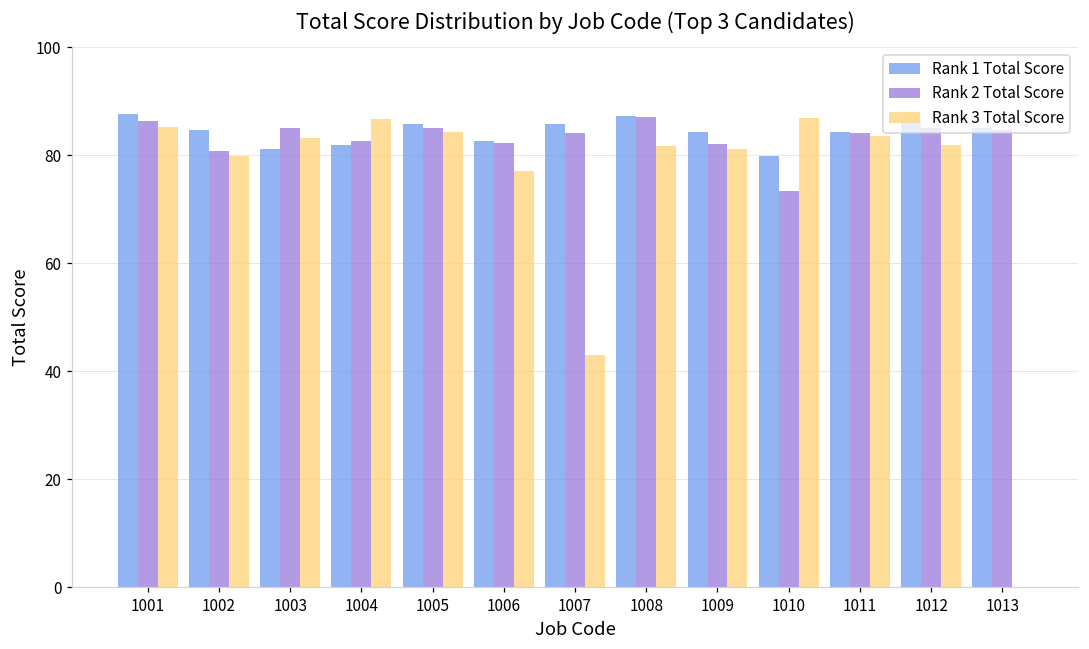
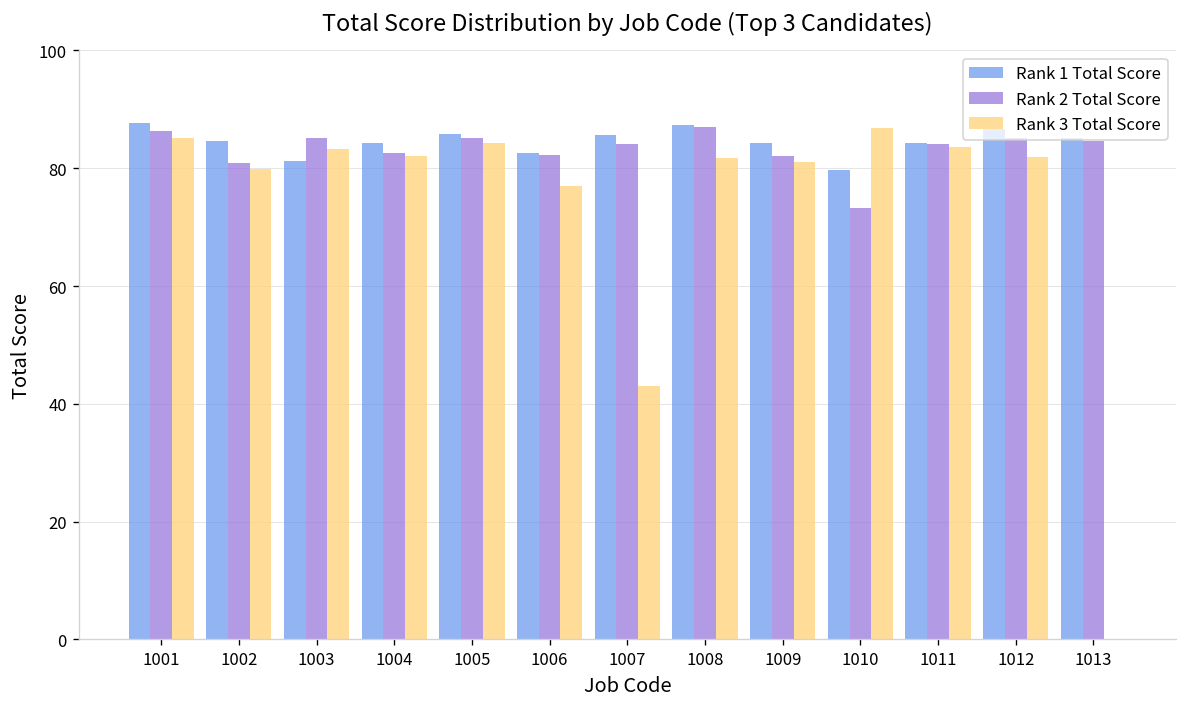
Rank 1 Total Score, 1004: 82 -> 84
Rank 3 Total Score, 1004: 87 -> 82
